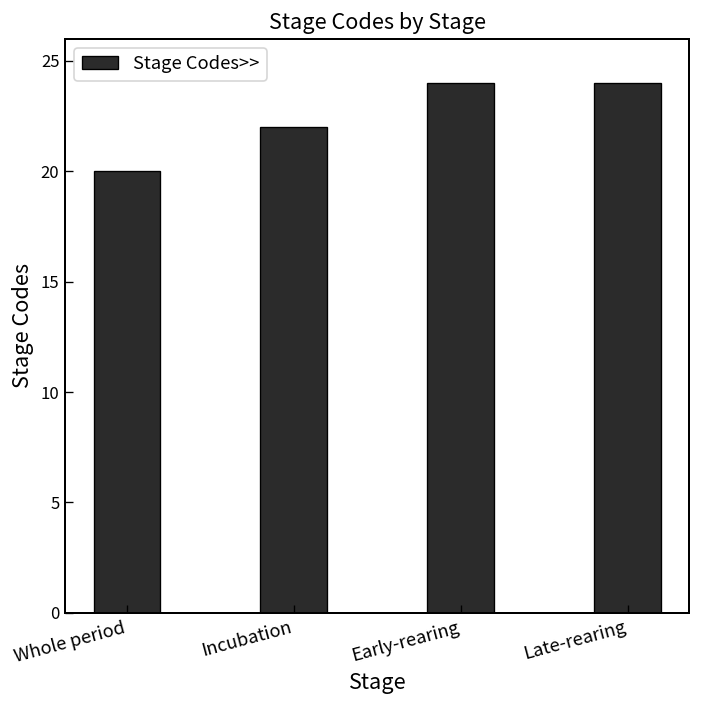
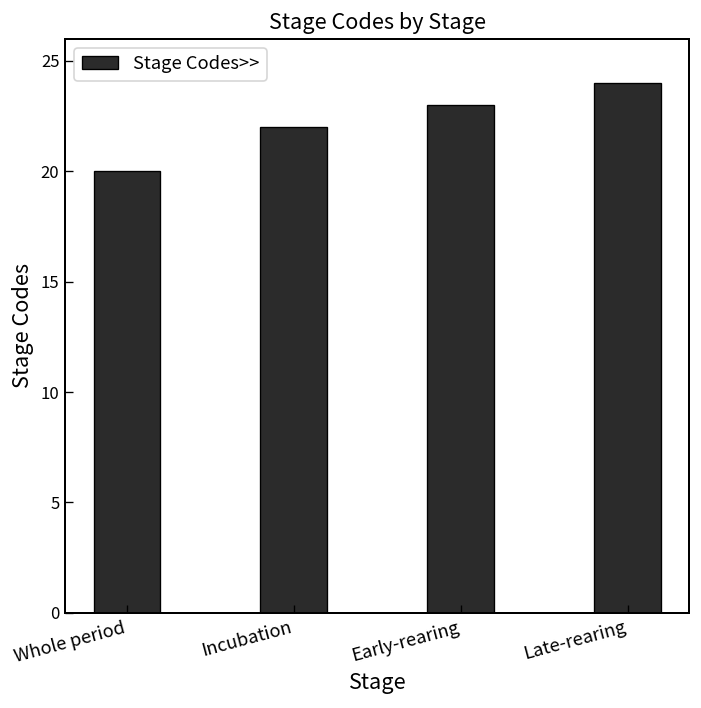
Early-rearing: 24 -> 23
